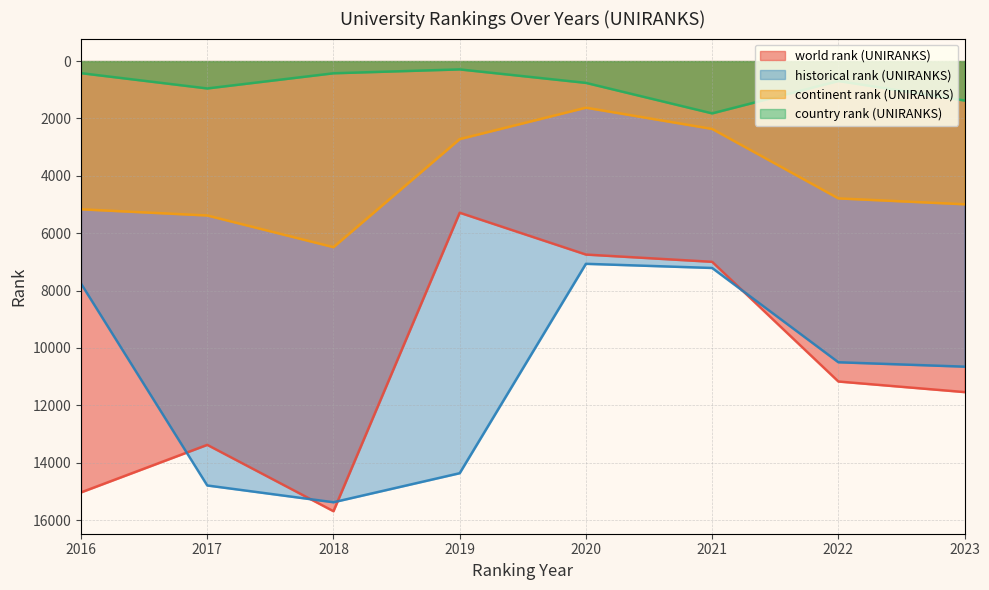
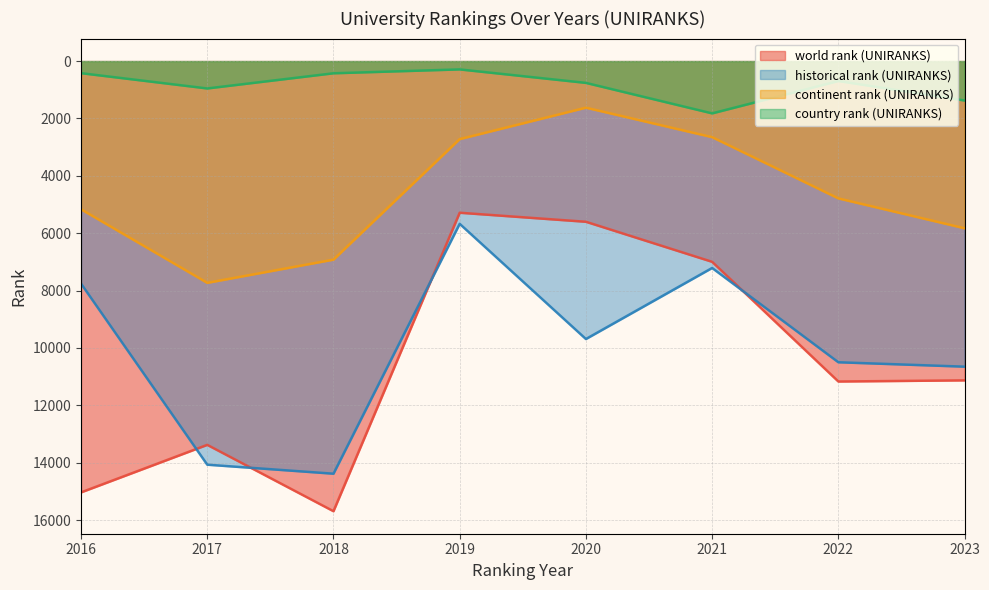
historical rank (UNIRANKS), 2017: 14800 -> 14100
continent rank (UNIRANKS), 2017: 5400 -> 7700
historical rank (UNIRANKS), 2018: 15400 -> 14400
continent rank (UNIRANKS), 2018: 6500 -> 6900
historical rank (UNIRANKS), 2019: 14400 -> 5700
world rank (UNIRANKS), 2020: 6700 -> 5600
historical rank (UNIRANKS), 2020: 7100 -> 9700
continent rank (UNIRANKS), 2021: 2400 -> 2700
world rank (UNIRANKS), 2023: 11500 -> 11100
continent rank (UNIRANKS), 2023: 5000 -> 5800
